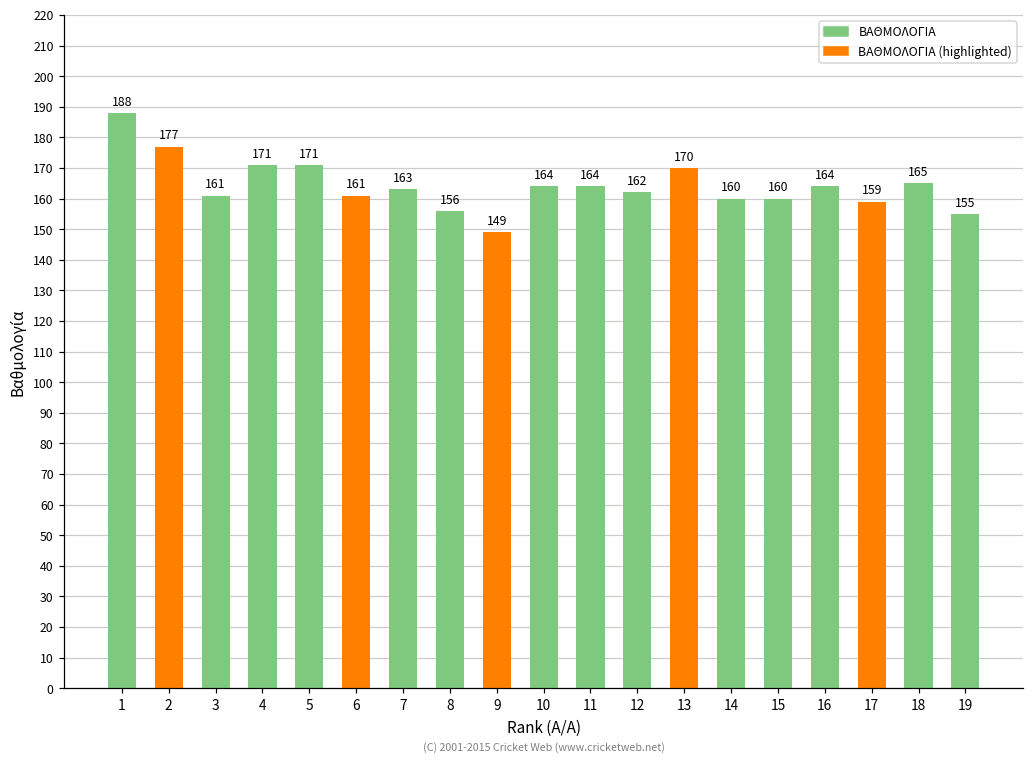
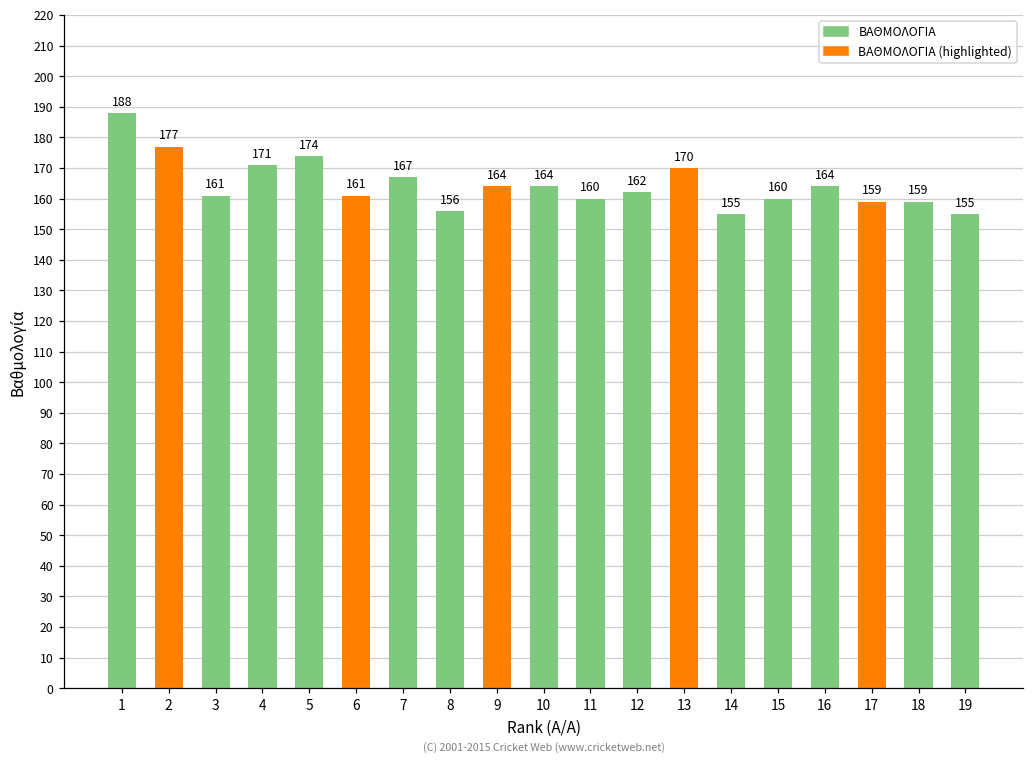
5: 171 -> 174
7: 163 -> 167
9: 149 -> 164
11: 164 -> 160
14: 160 -> 155
18: 165 -> 159
